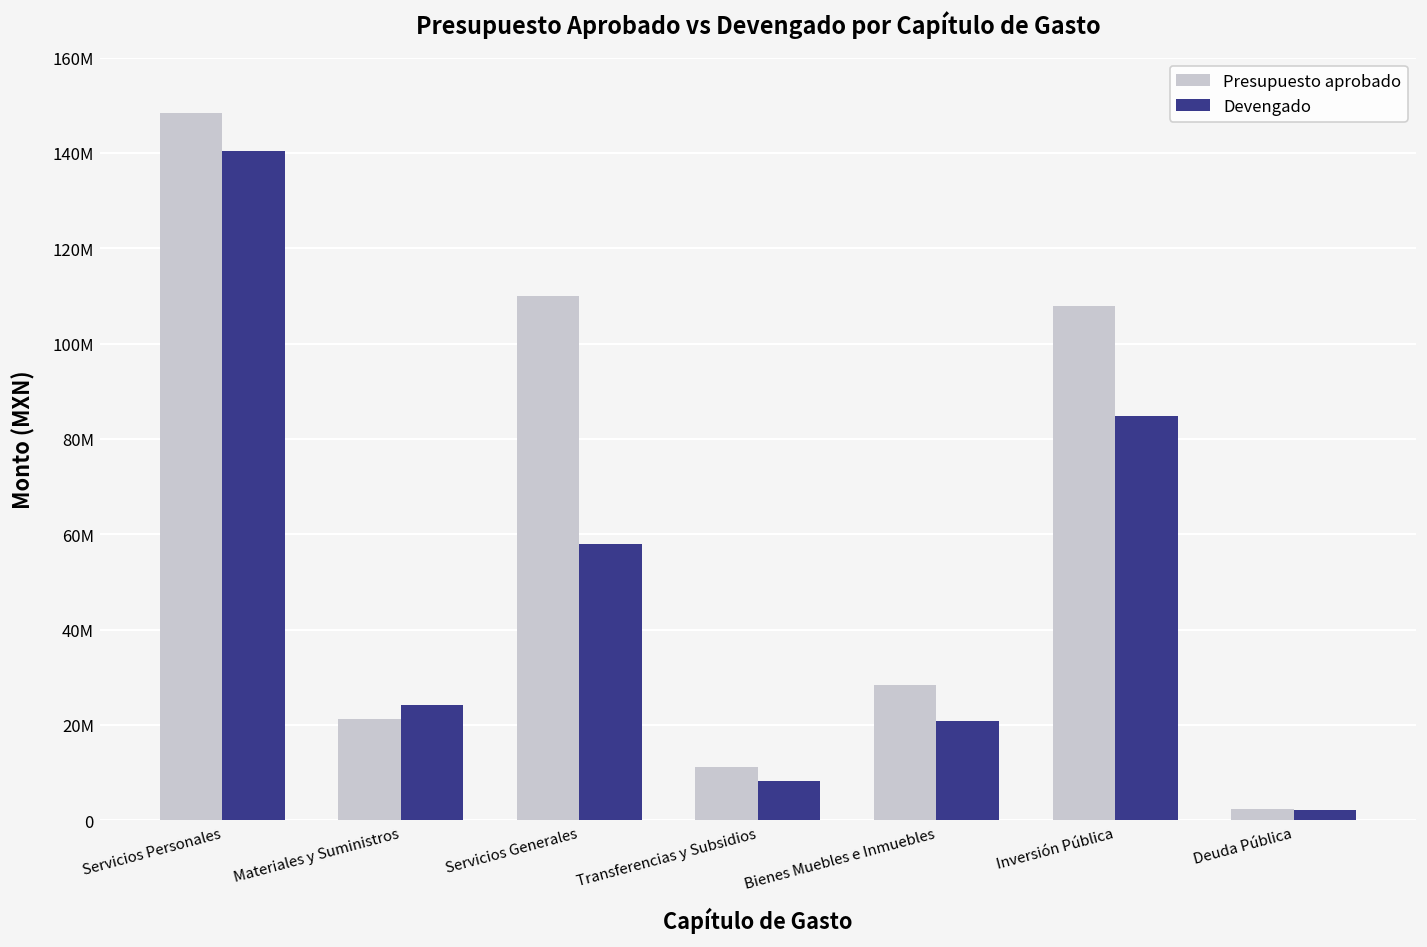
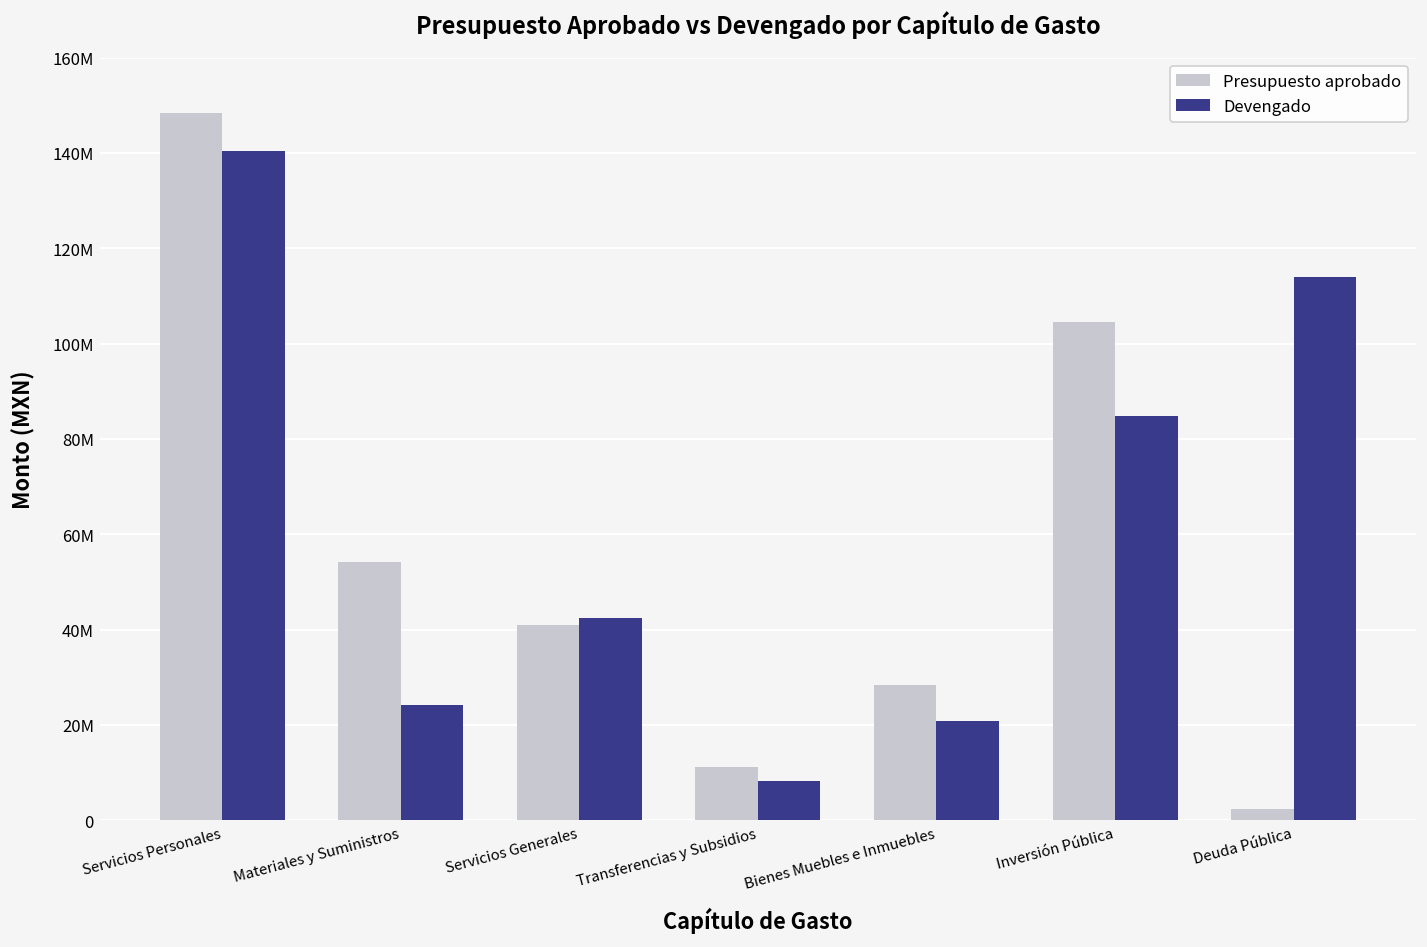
Presupuesto aprobado, Materiales y Suministros: 21000000 -> 54000000
Presupuesto aprobado, Servicios Generales: 110000000 -> 41000000
Devengado, Servicios Generales: 58000000 -> 42000000
Presupuesto aprobado, Inversión Pública: 108000000 -> 105000000
Devengado, Deuda Pública: 2000000 -> 114000000
